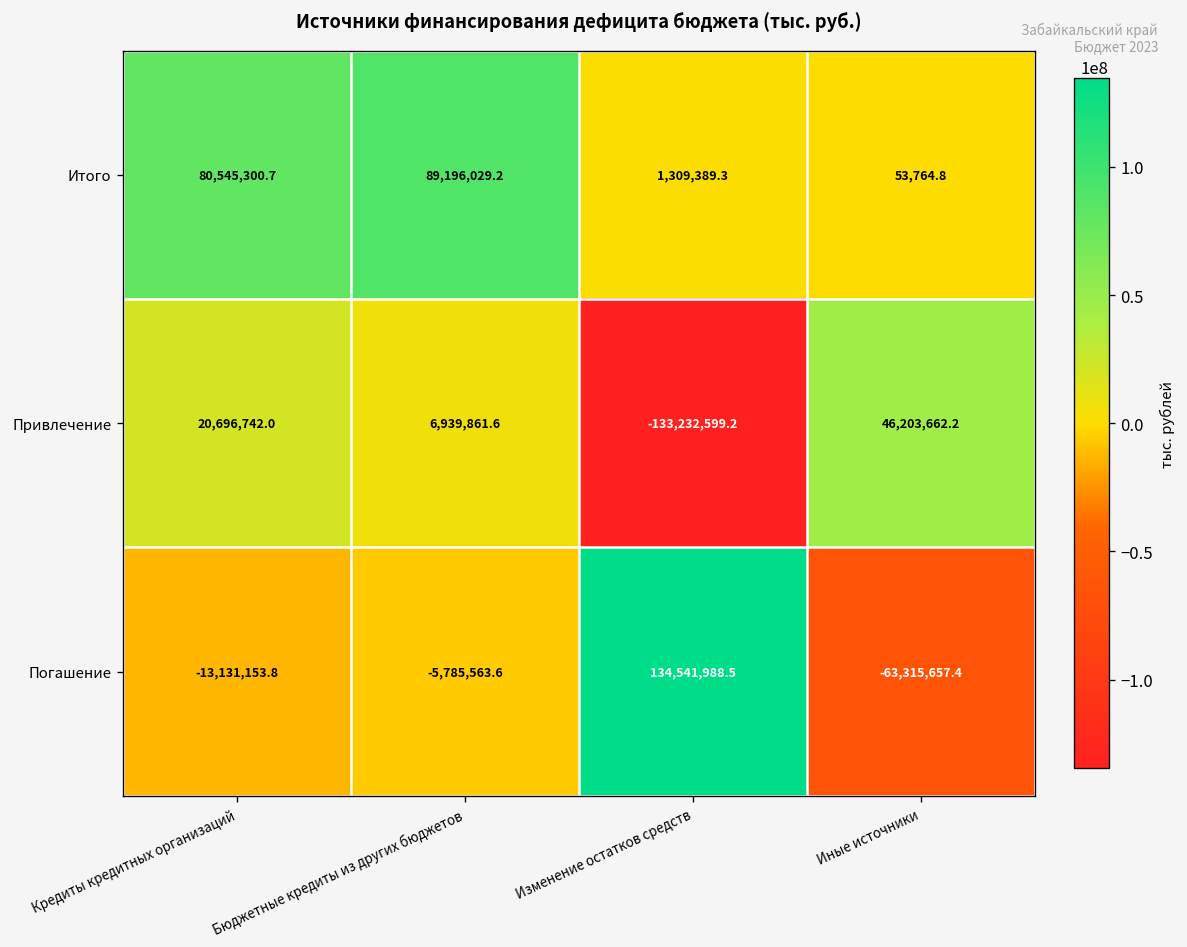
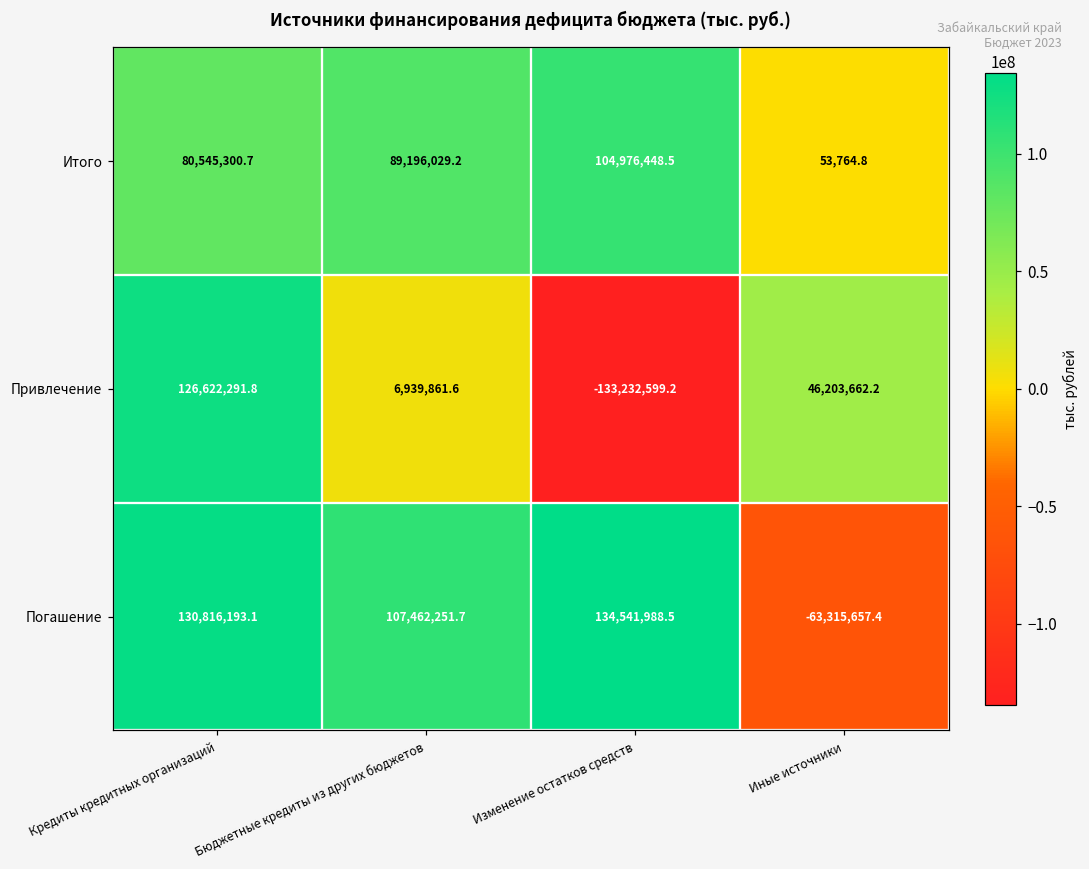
Итого, Изменение остатков средств: 1,309,389.3 -> 104,976,448.5
Привлечение, Кредиты кредитных организаций: 20,696,742.0 -> 126,622,291.8
Погашение, Кредиты кредитных организаций: -13,131,153.8 -> 130,816,193.1
Погашение, Бюджетные кредиты из других бюджетов: -5,785,563.6 -> 107,462,251.7
